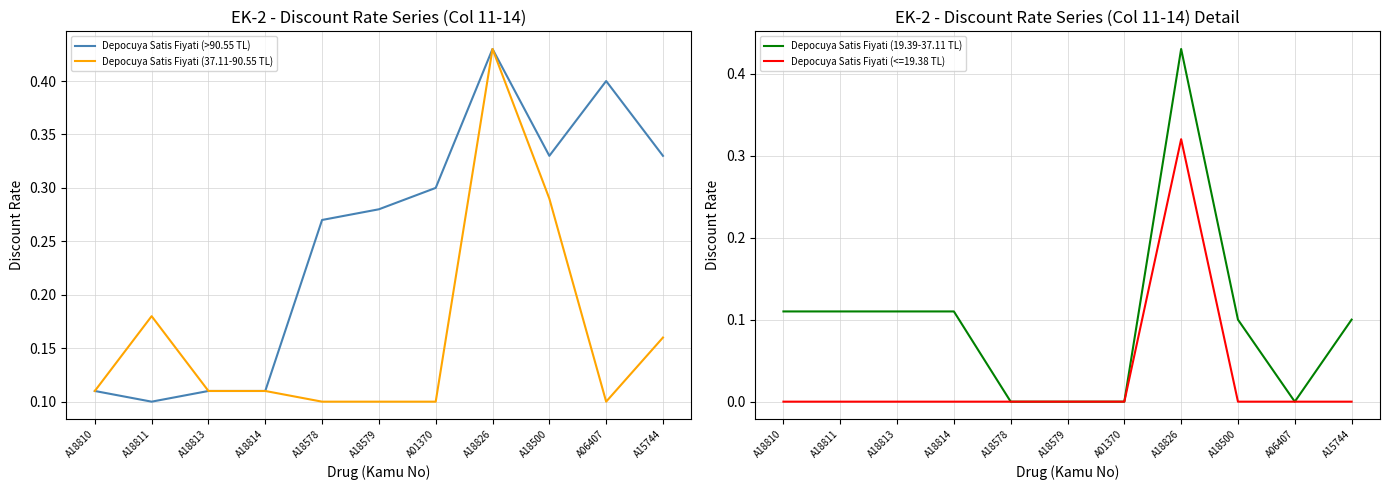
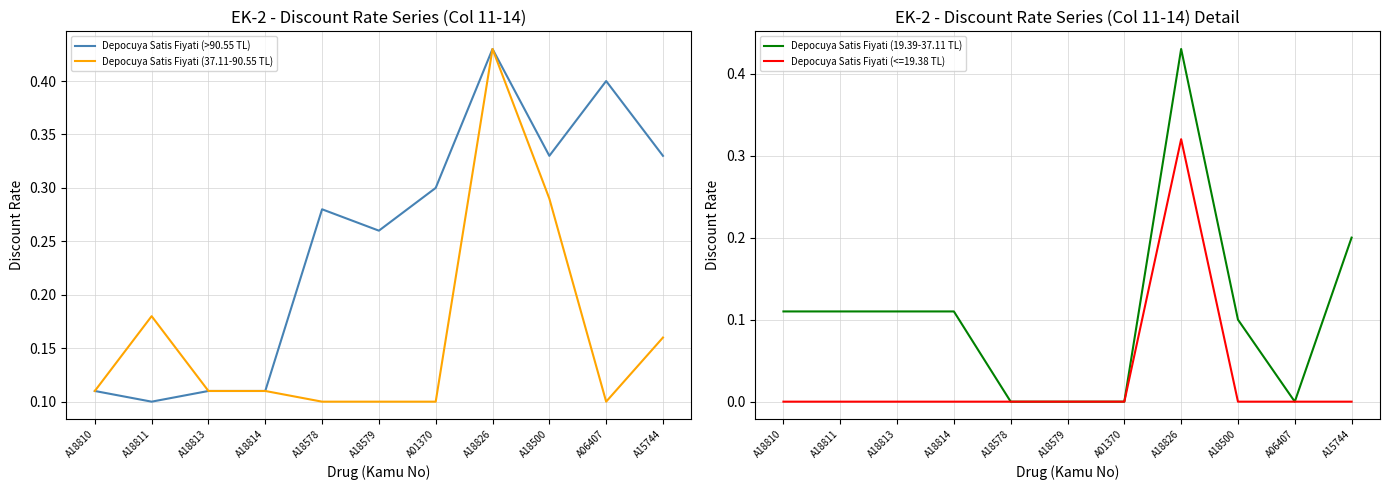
EK-2 - Discount Rate Series (Col 11-14), Depocuya Satis Fiyati (>90.55 TL), A18578: 0.27 -> 0.28
EK-2 - Discount Rate Series (Col 11-14), Depocuya Satis Fiyati (>90.55 TL), A18579: 0.28 -> 0.26
EK-2 - Discount Rate Series (Col 11-14) Detail, Depocuya Satis Fiyati (19.39-37.11 TL), A15744: 0.1 -> 0.2
